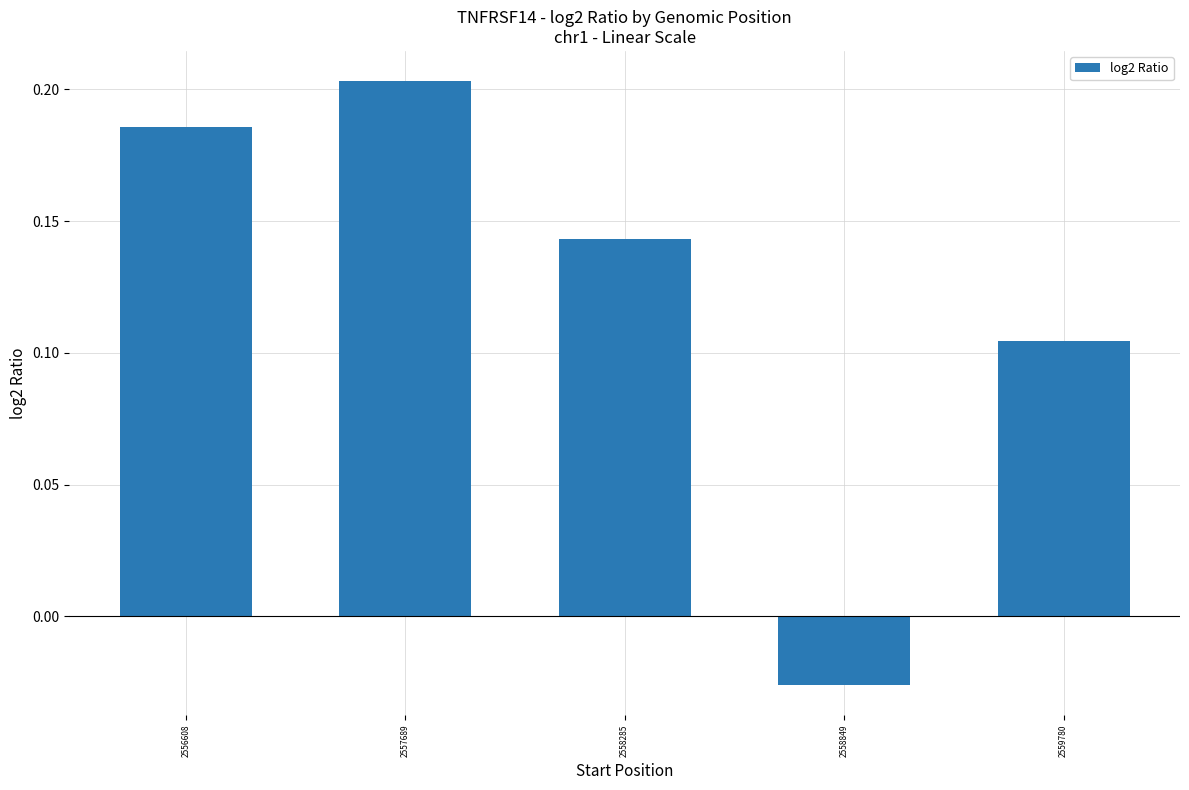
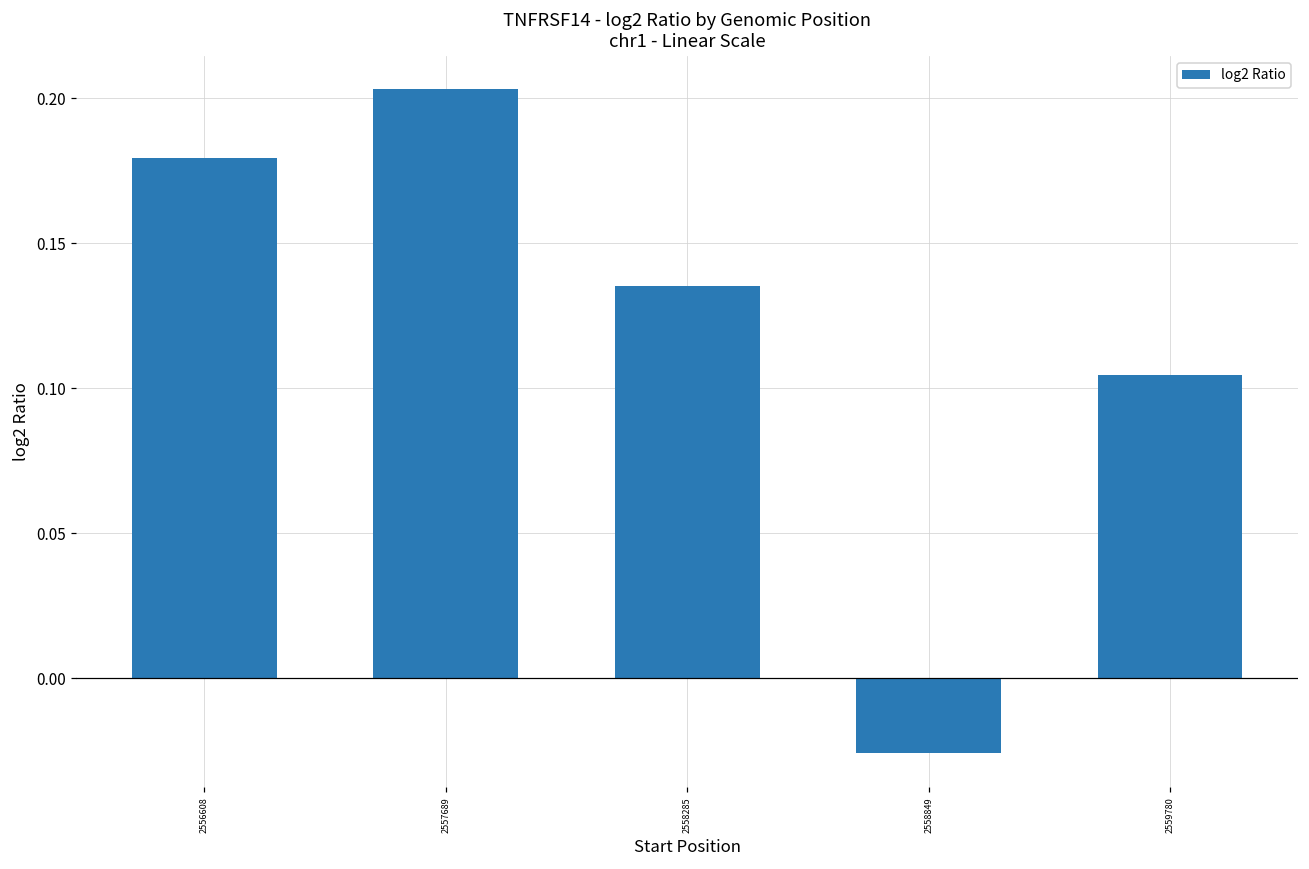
2556608: 0.186 -> 0.180
2558285: 0.143 -> 0.135
